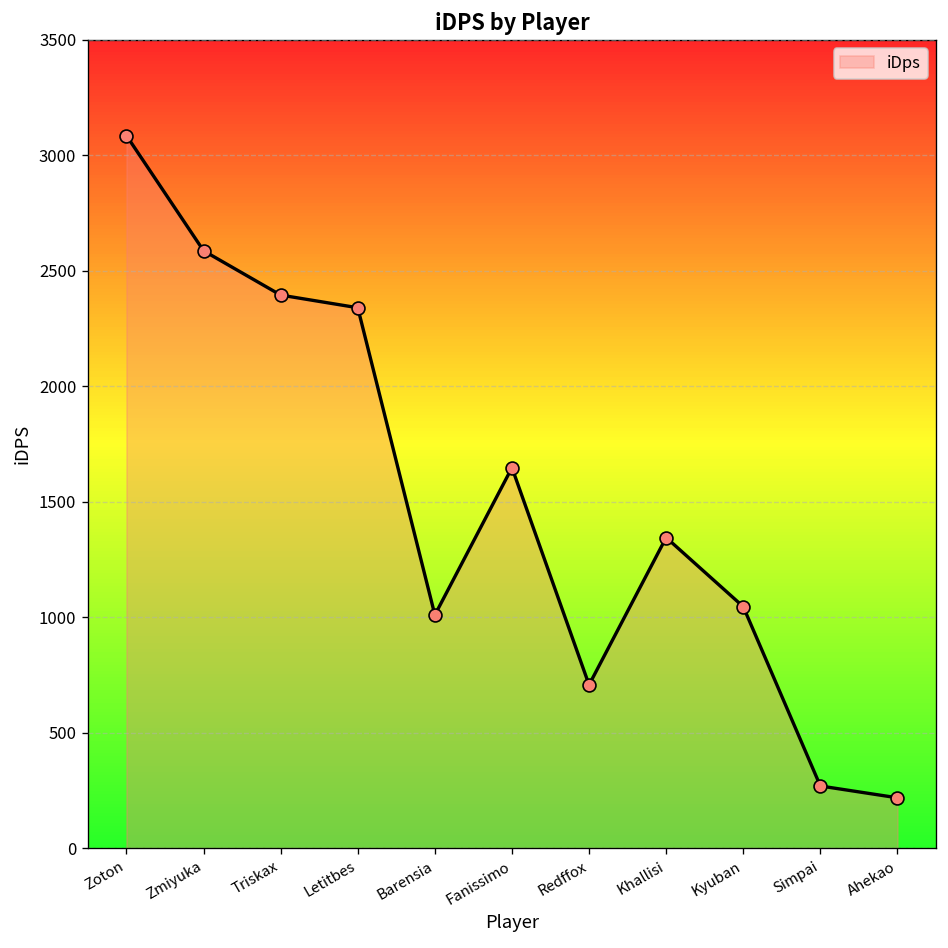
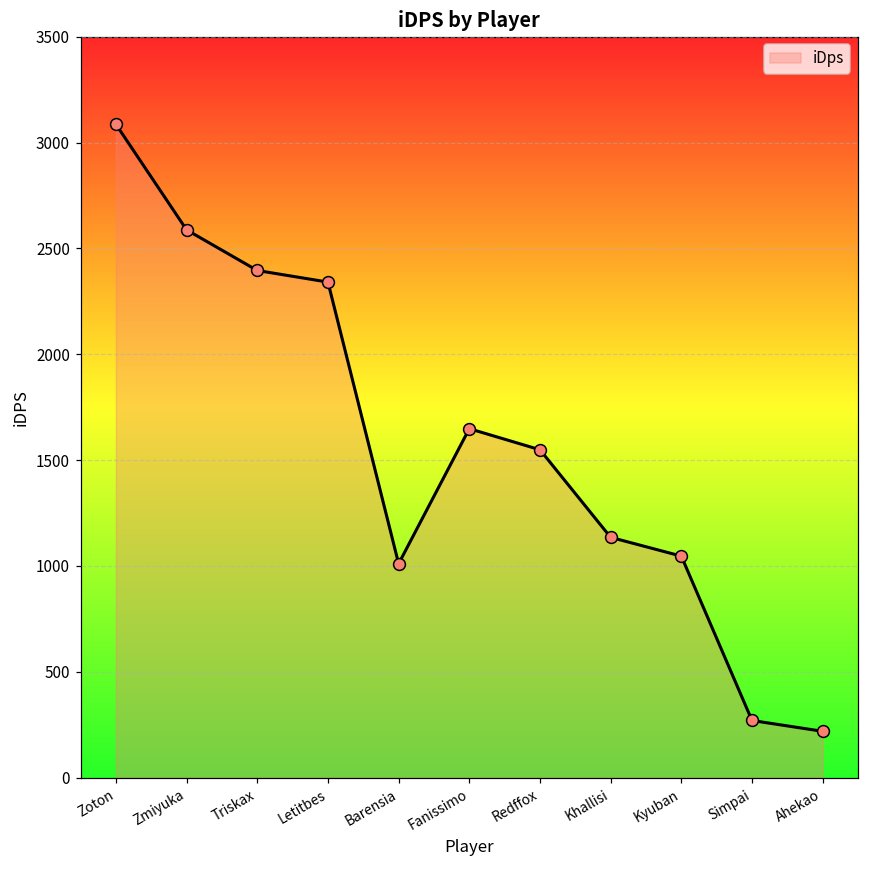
Redffox: 710 -> 1550
Khallisi: 1350 -> 1130
